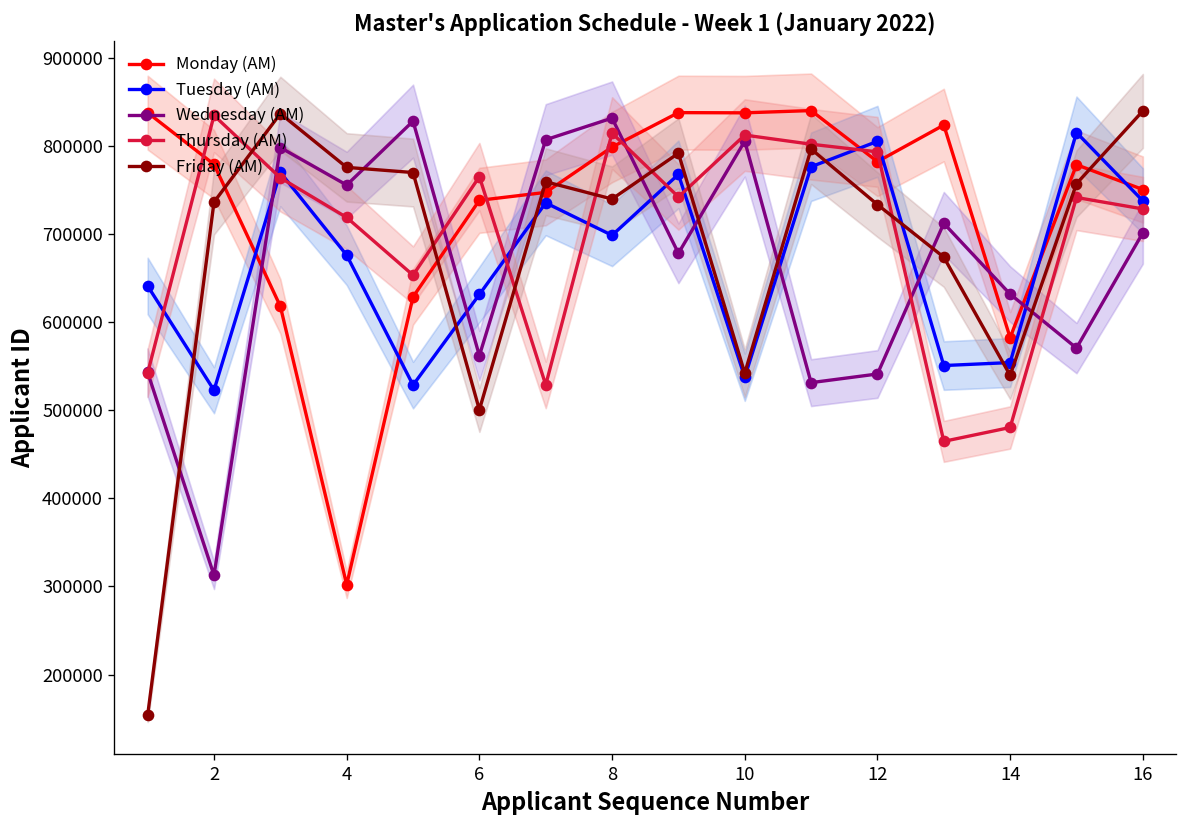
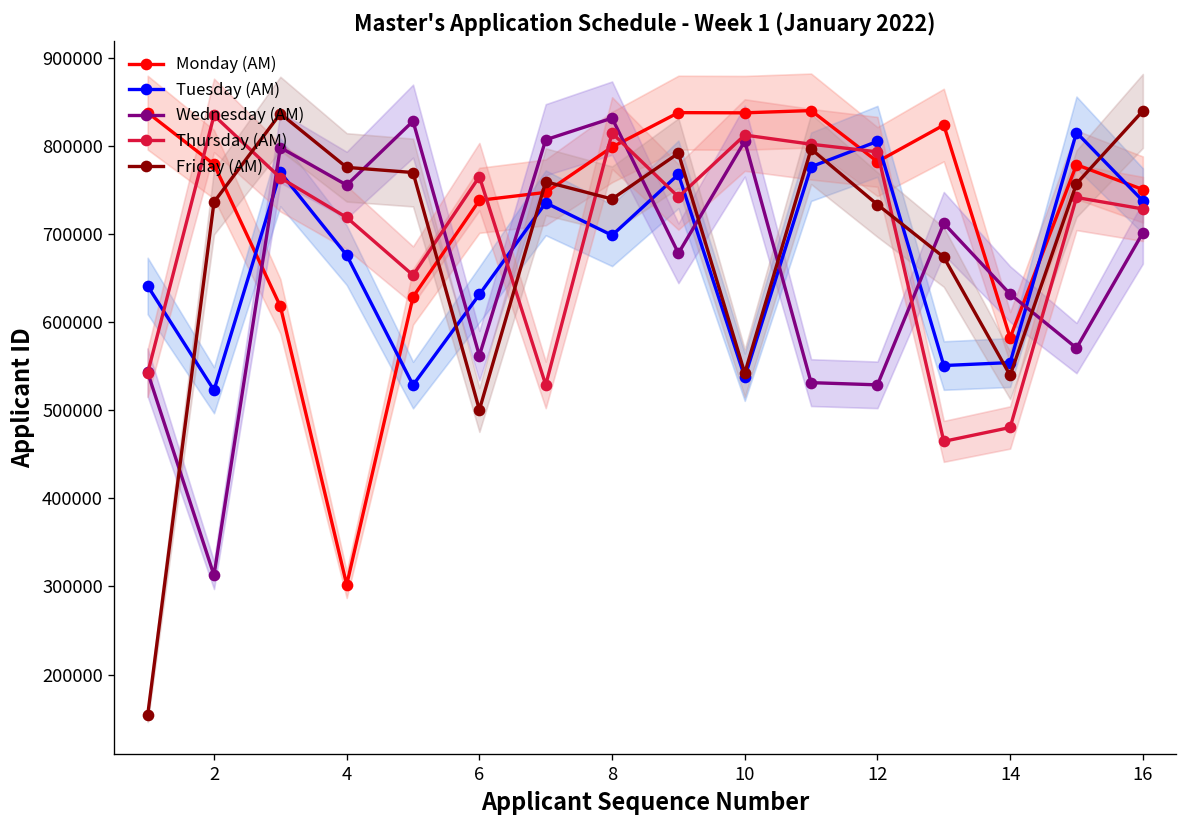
Wednesday (AM), 12: 540000 -> 530000
